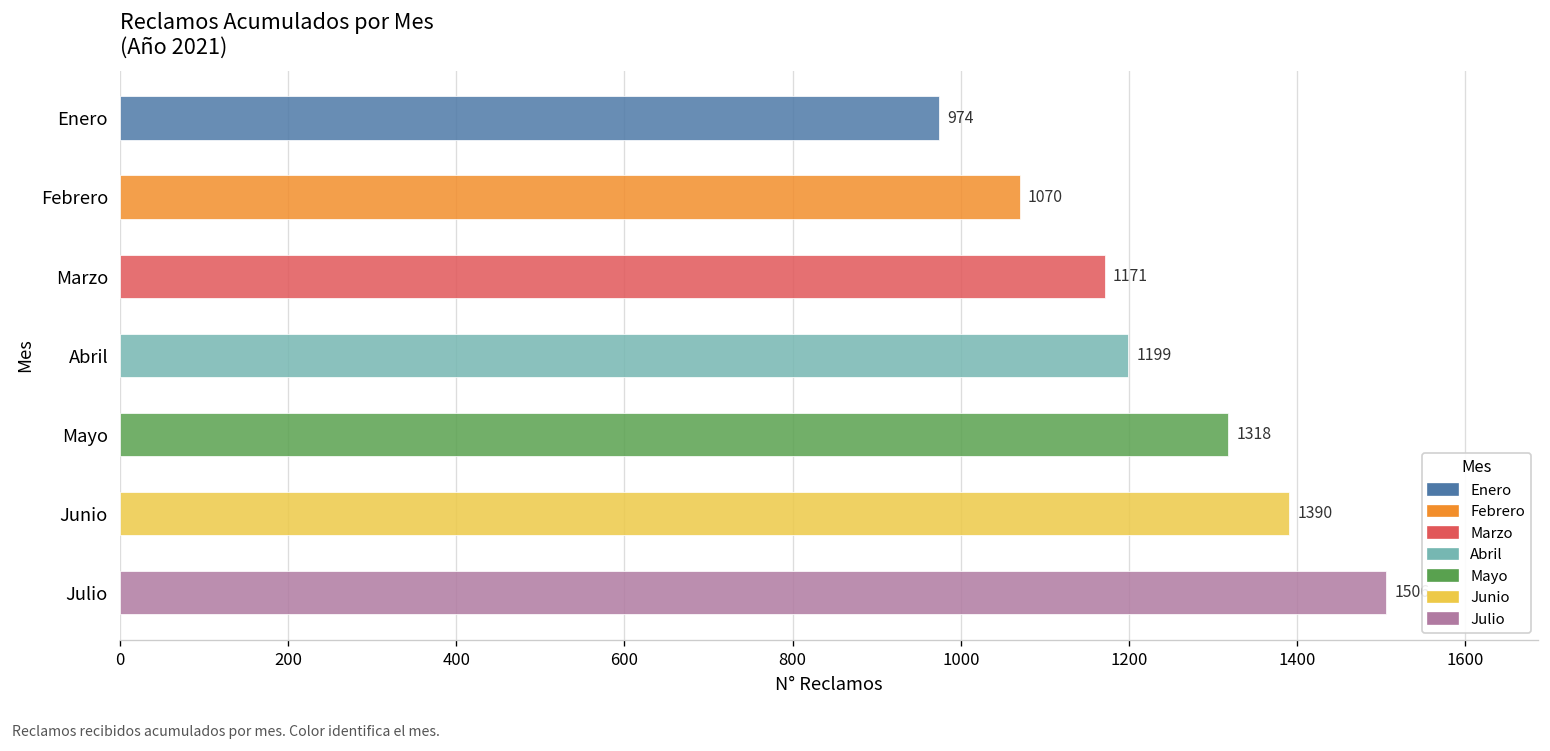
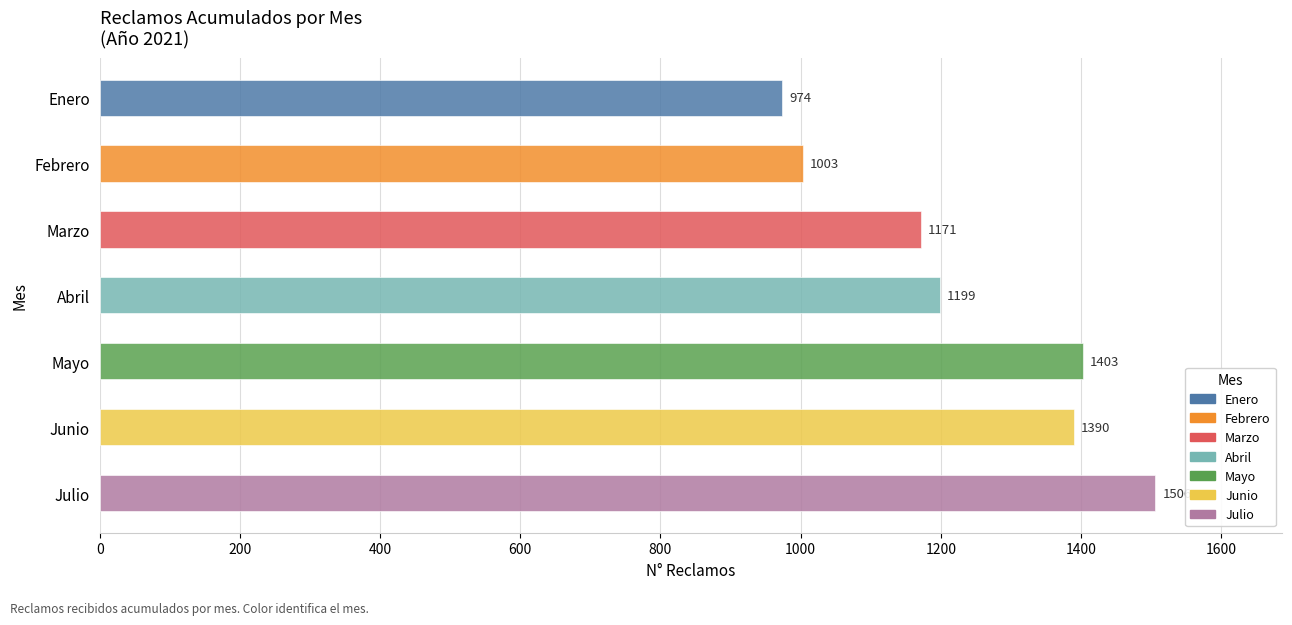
Febrero: 1070 -> 1003
Mayo: 1318 -> 1403
